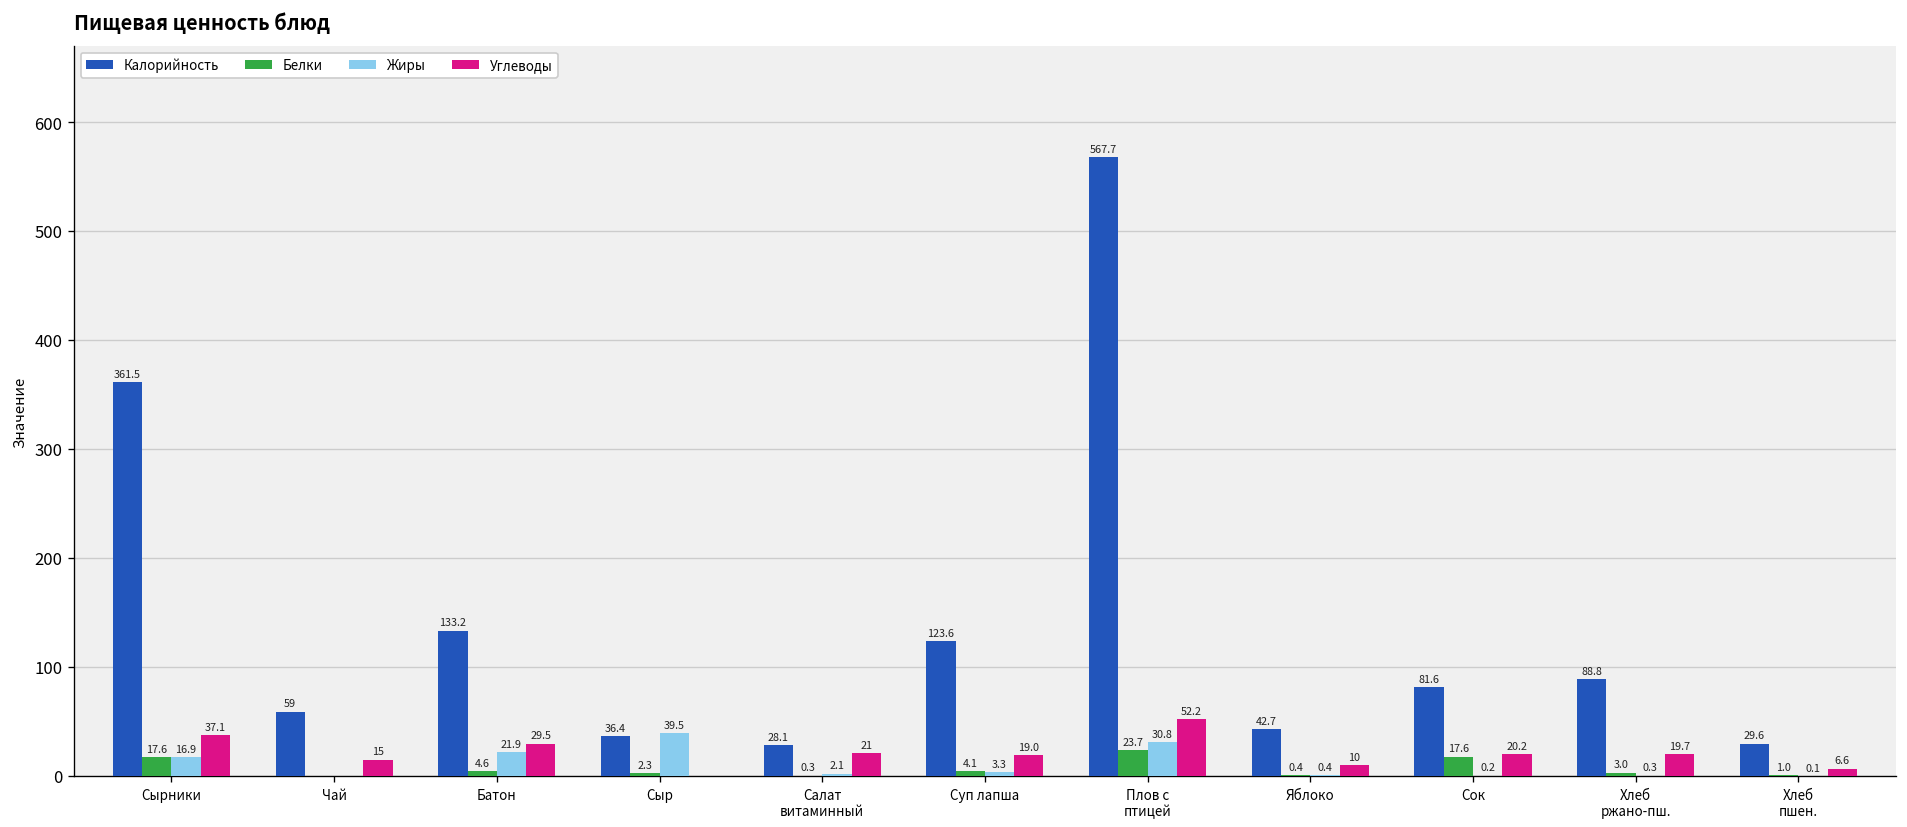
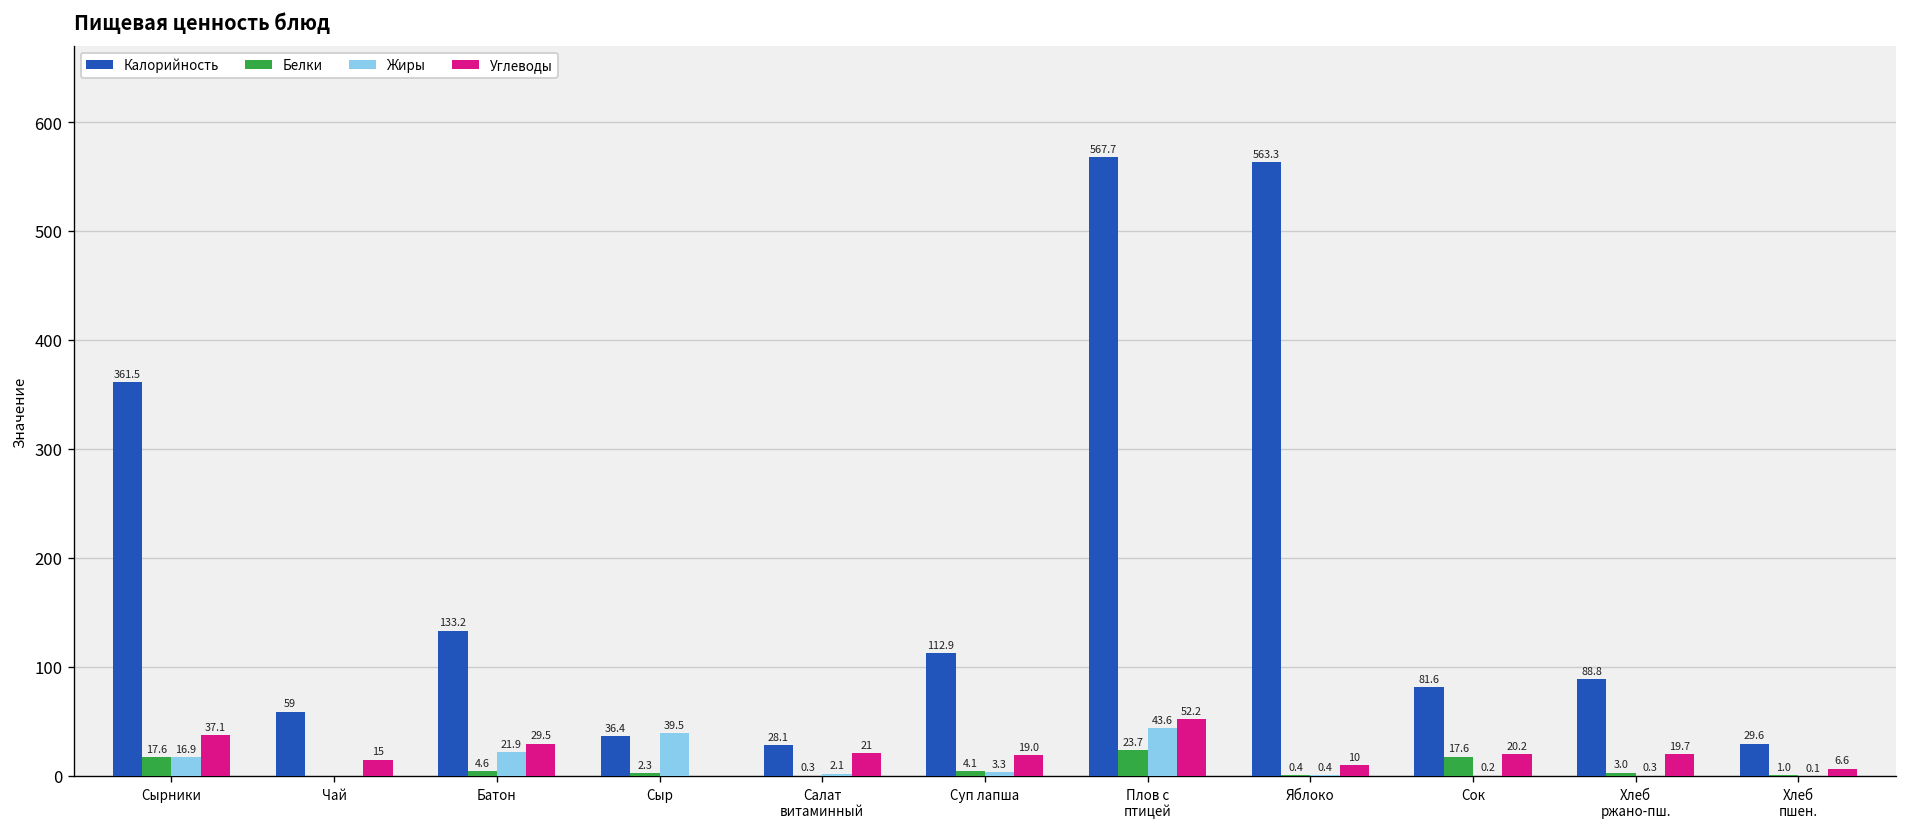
Калорийность, Суп лапша: 123.6 -> 112.9
Жиры, Плов с птицей: 30.8 -> 43.6
Калорийность, Яблоко: 42.7 -> 563.3
